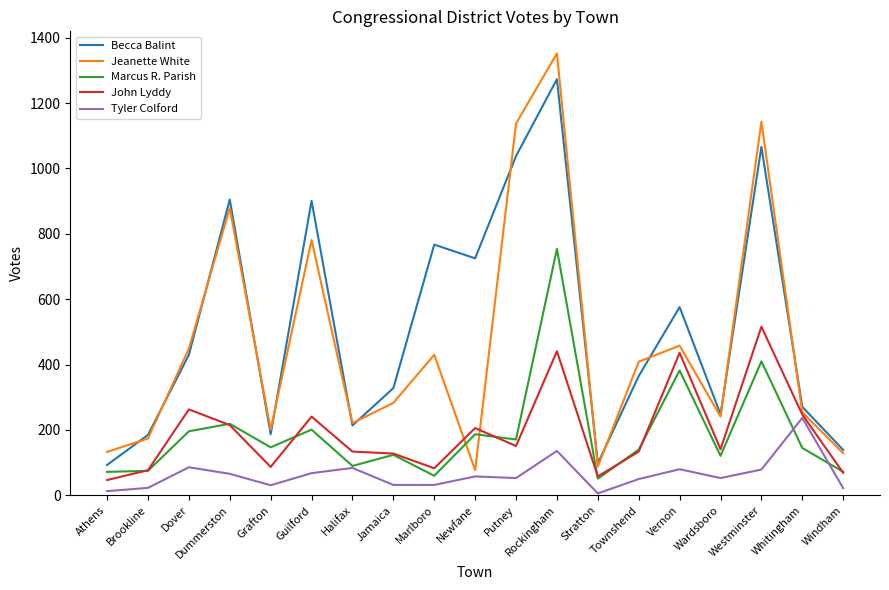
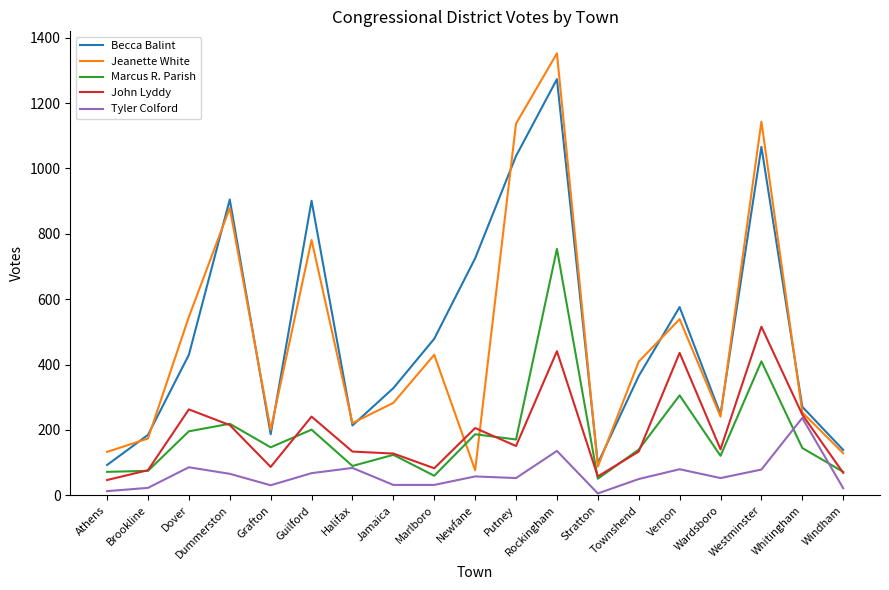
Jeanette White, Dover: 450 -> 550
Becca Balint, Marlboro: 770 -> 480
Jeanette White, Vernon: 460 -> 540
Marcus R. Parish, Vernon: 380 -> 310
